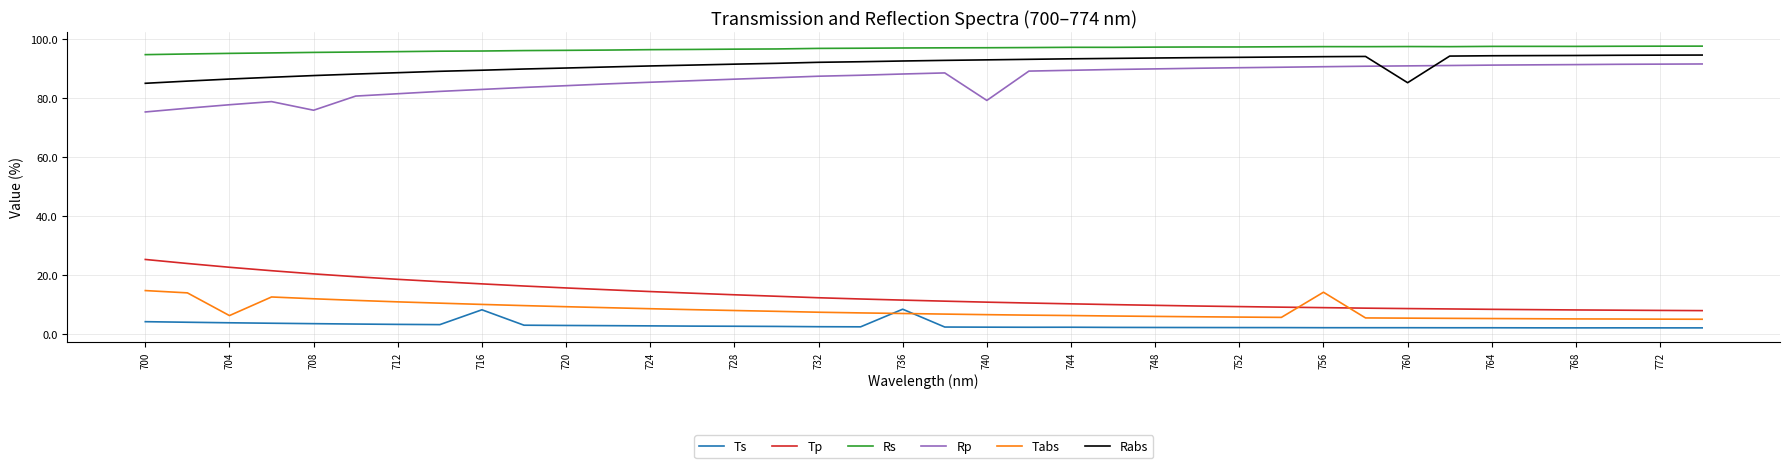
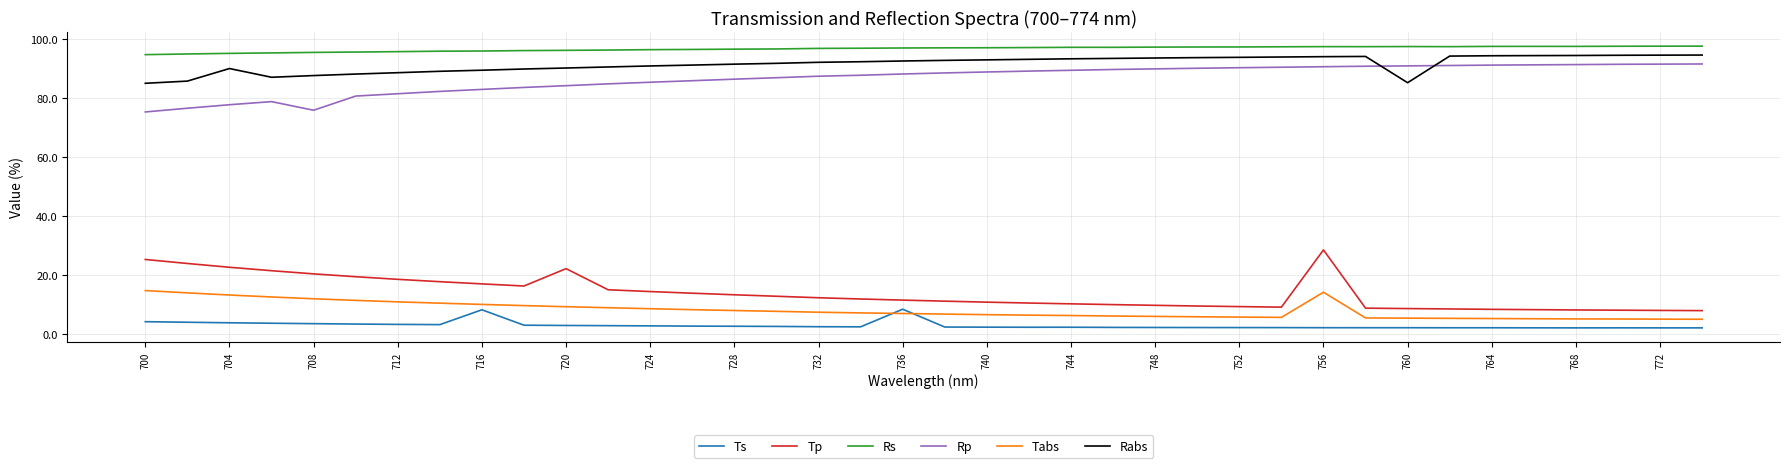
Tabs, 704: 6 -> 13
Rabs, 704: 87 -> 90
Tp, 720: 16 -> 22
Rp, 740: 79 -> 89
Tp, 756: 9 -> 28
